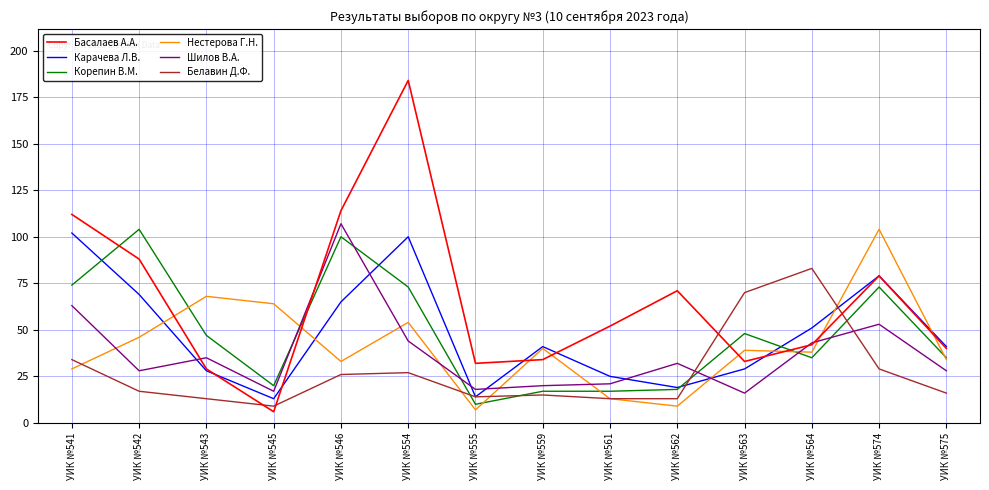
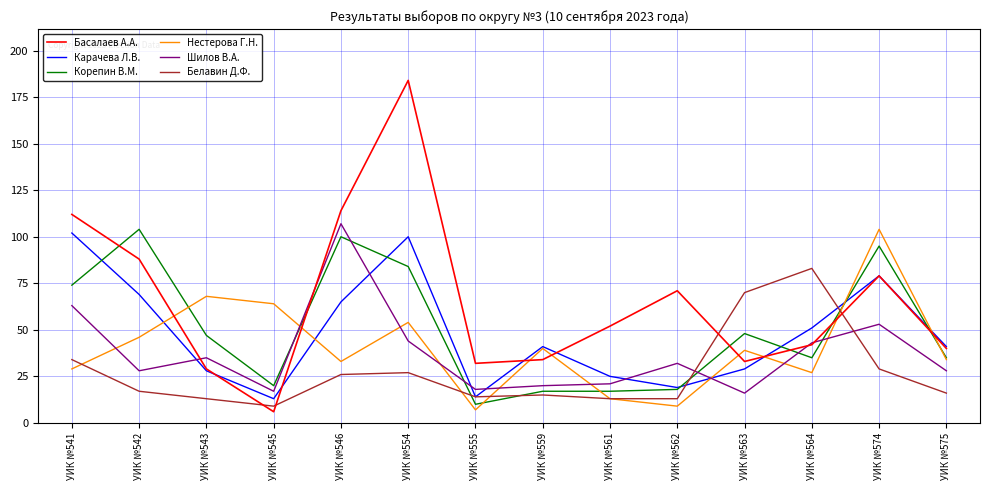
Корепин В.М., УИК №554: 73 -> 84
Нестерова Г.Н., УИК №564: 38 -> 27
Корепин В.М., УИК №574: 73 -> 95
